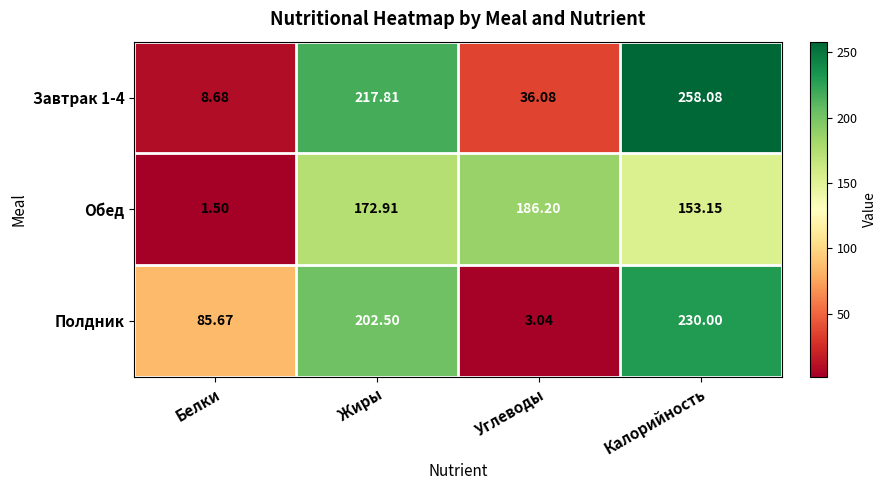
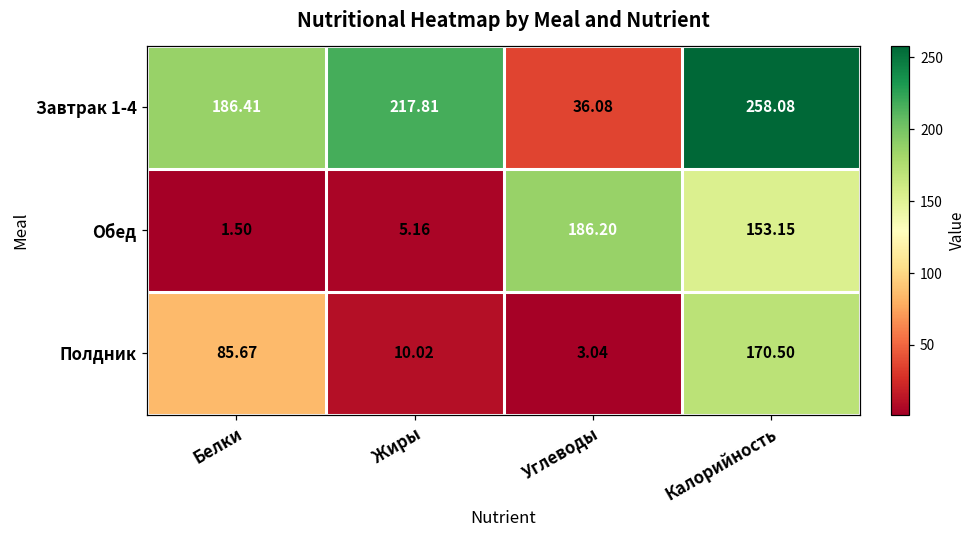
Завтрак 1-4, Белки: 8.68 -> 186.41
Обед, Жиры: 172.91 -> 5.16
Полдник, Жиры: 202.50 -> 10.02
Полдник, Калорийность: 230.00 -> 170.50
